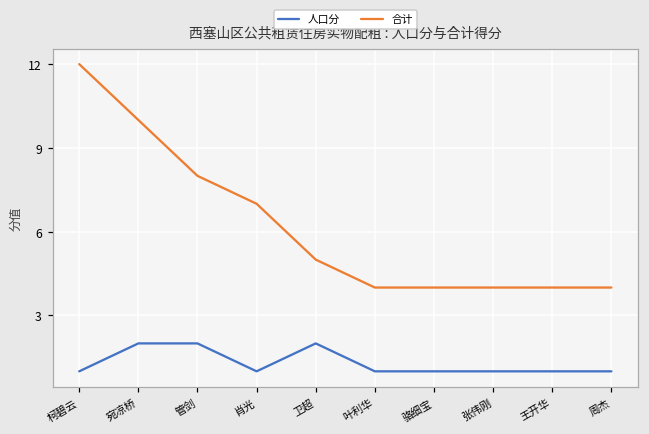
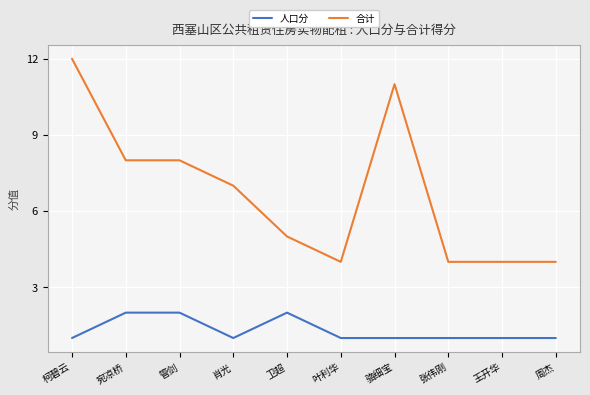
合计, 宛凉桥: 10 -> 8
合计, 骆细宝: 4 -> 11
